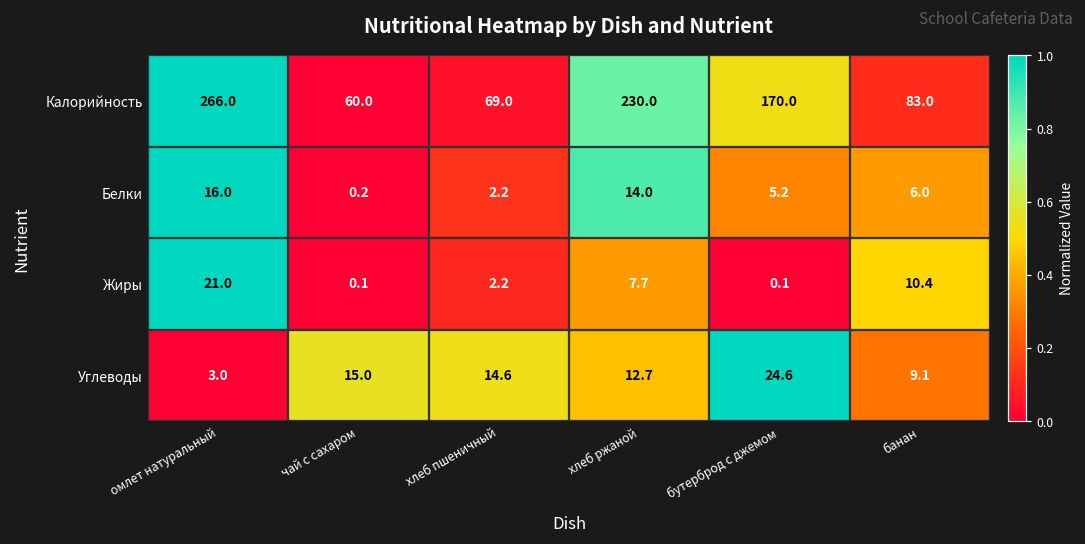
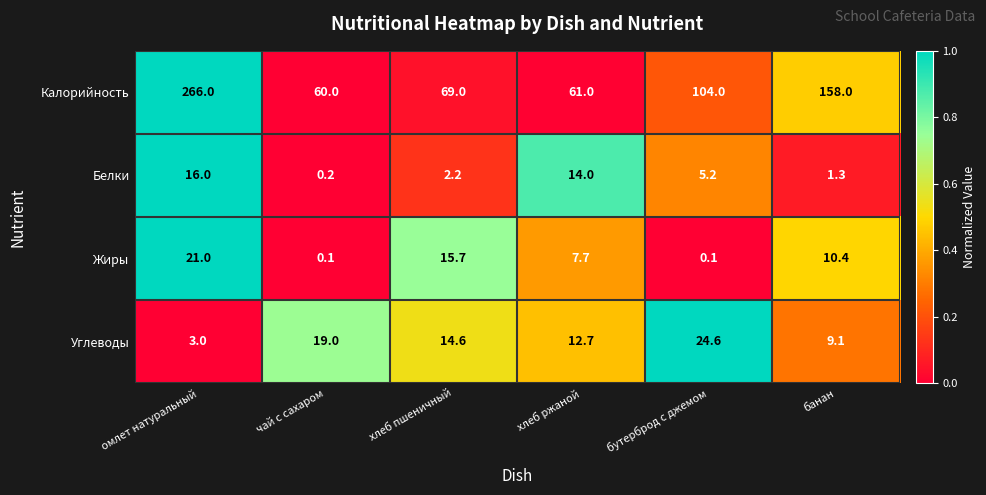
Калорийность, хлеб ржаной: 230.0 -> 61.0
Калорийность, бутерброд с джемом: 170.0 -> 104.0
Калорийность, банан: 83.0 -> 158.0
Белки, банан: 6.0 -> 1.3
Жиры, хлеб пшеничный: 2.2 -> 15.7
Углеводы, чай с сахаром: 15.0 -> 19.0
